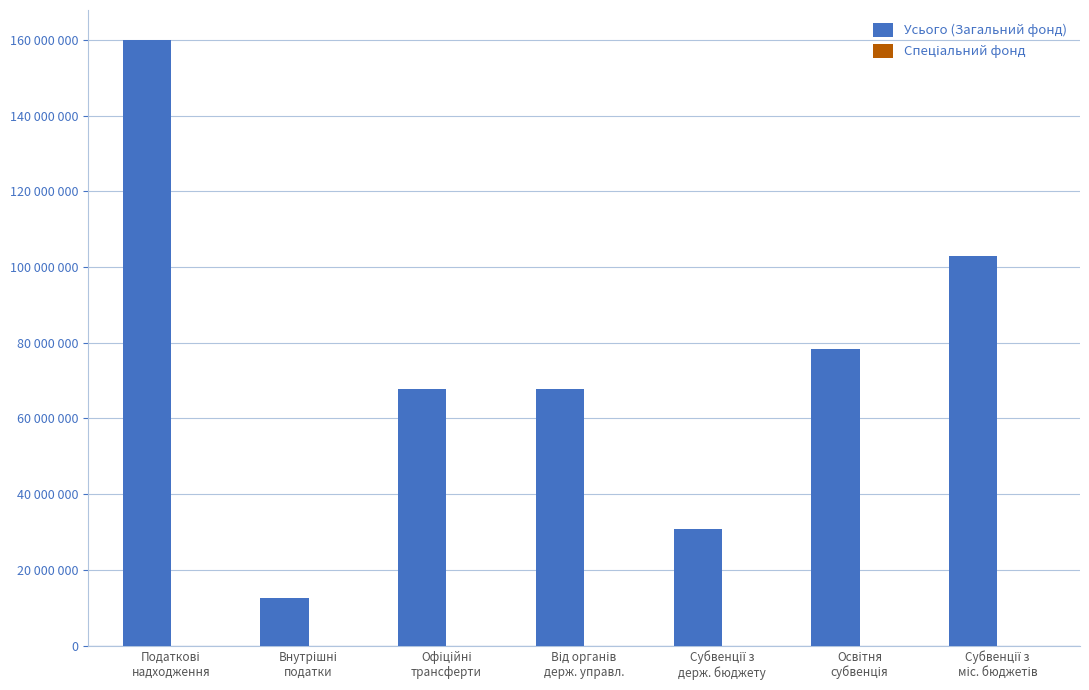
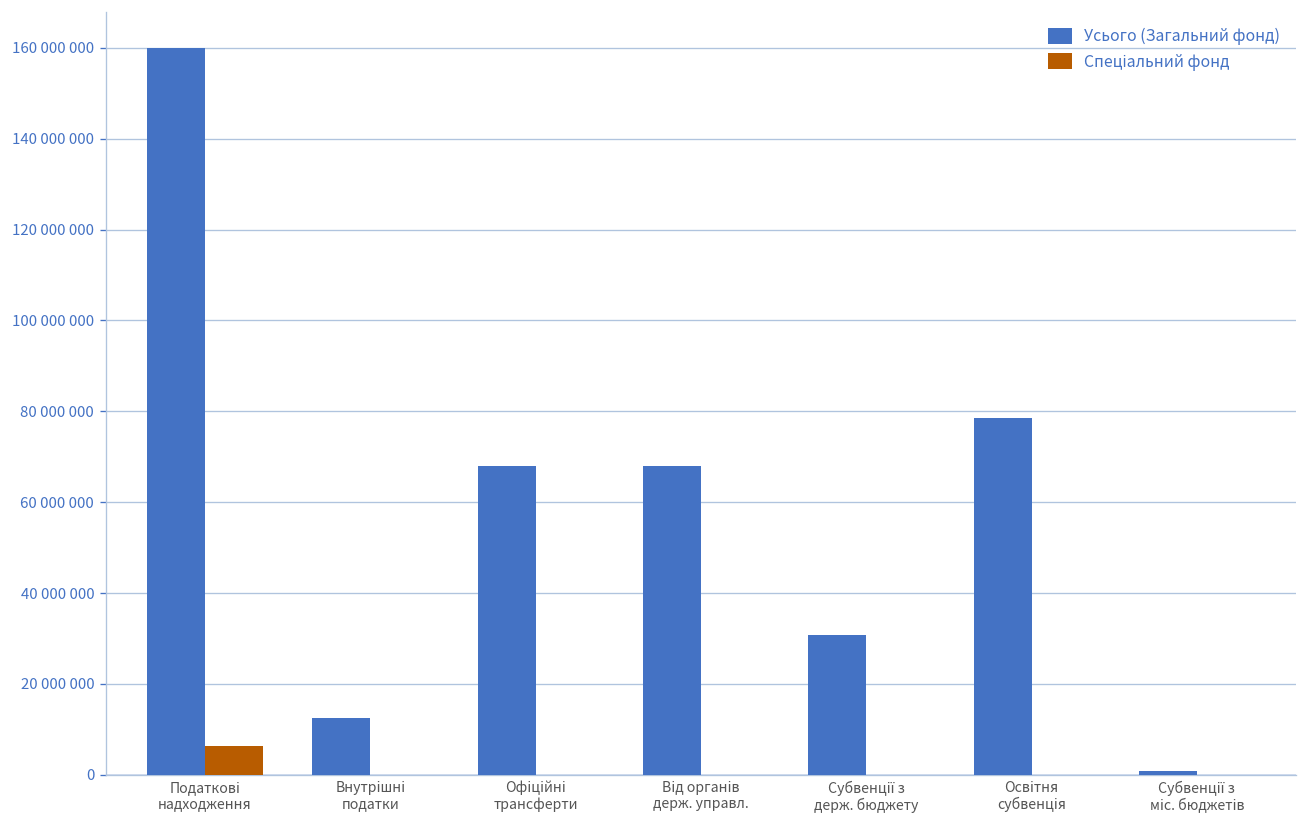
Спеціальний фонд, Податкові надходження: 0 -> 6000000
Усього (Загальний фонд), Субвенції з міс. бюджетів: 103000000 -> 1000000
